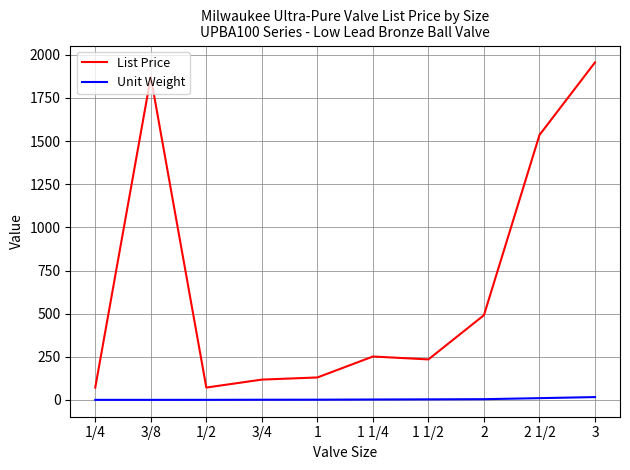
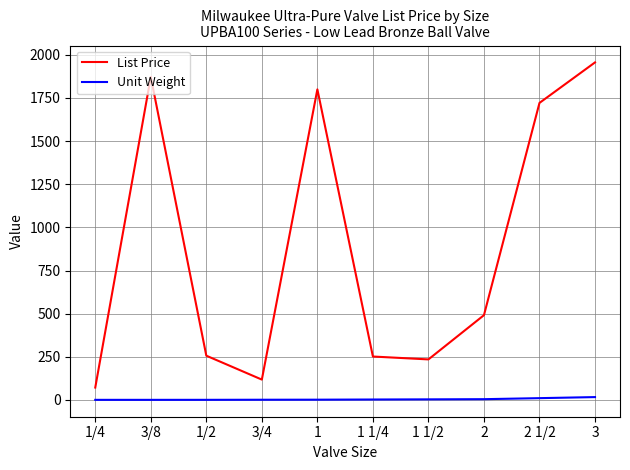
List Price, 1/2: 70 -> 260
List Price, 1: 130 -> 1800
List Price, 2 1/2: 1540 -> 1720
